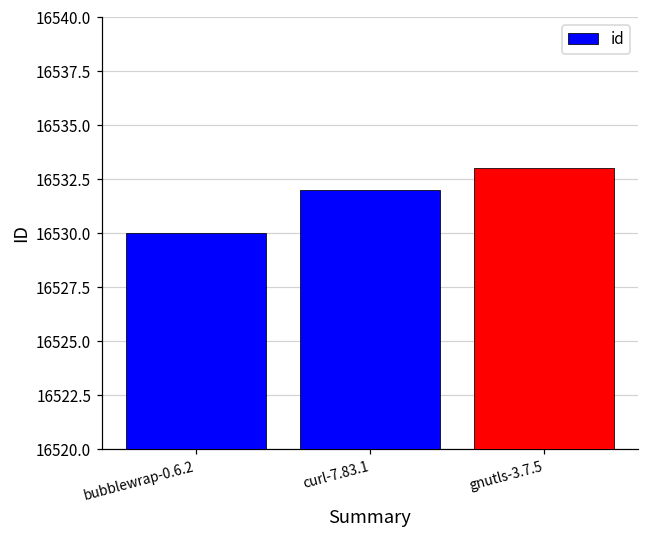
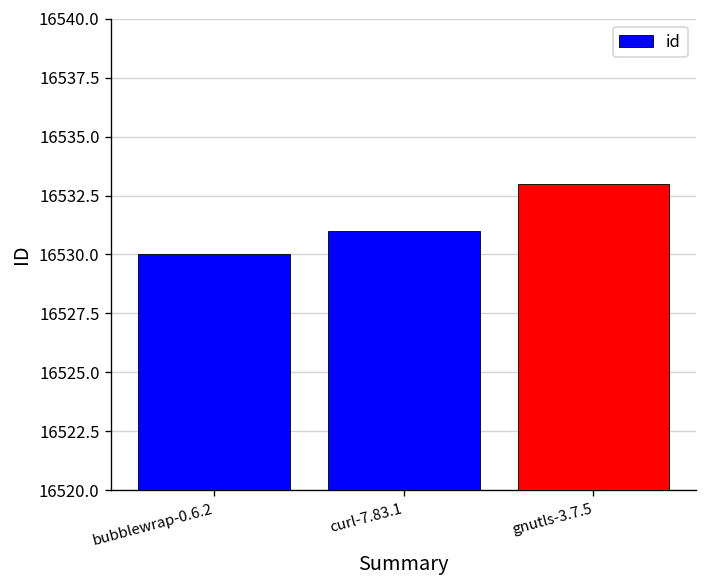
curl-7.83.1: 16532 -> 16531
